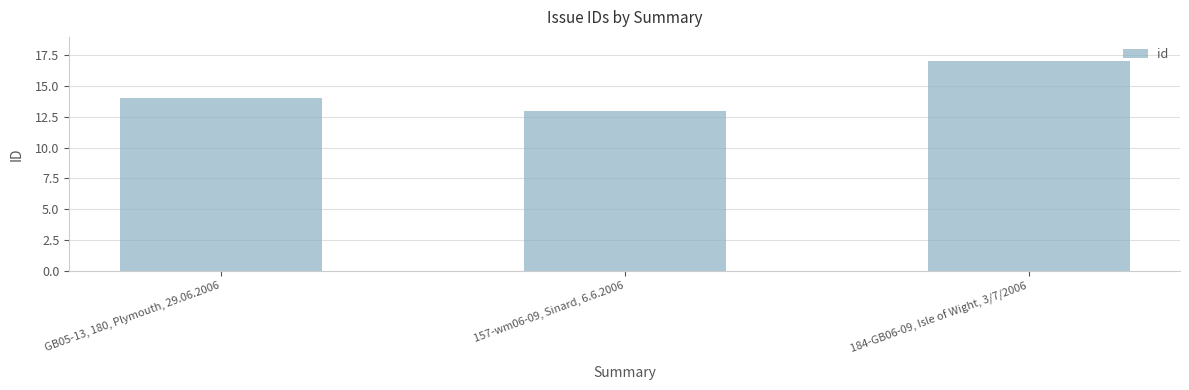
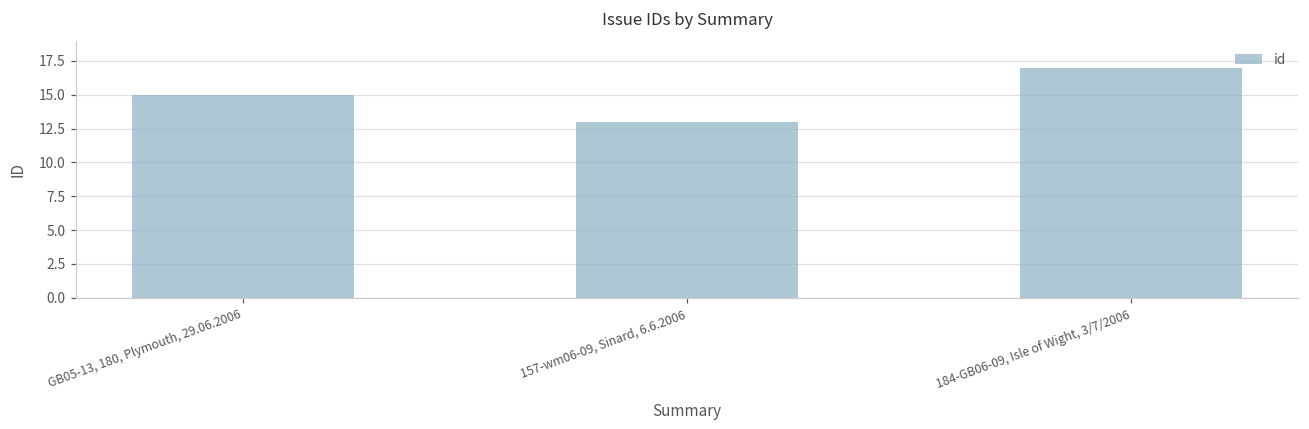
GB05-13, 180, Plymouth, 29.06.2006: 14 -> 15
